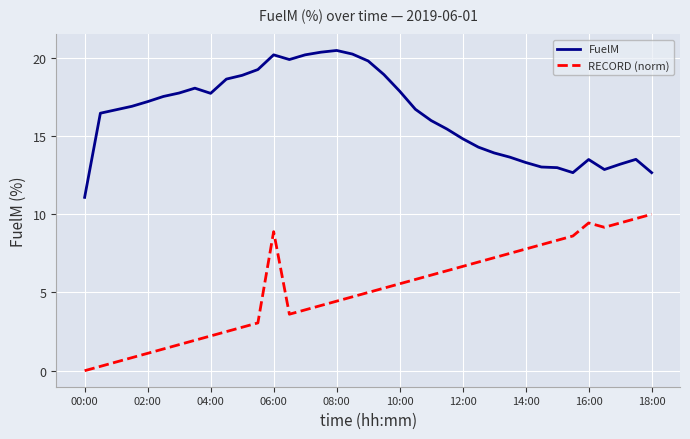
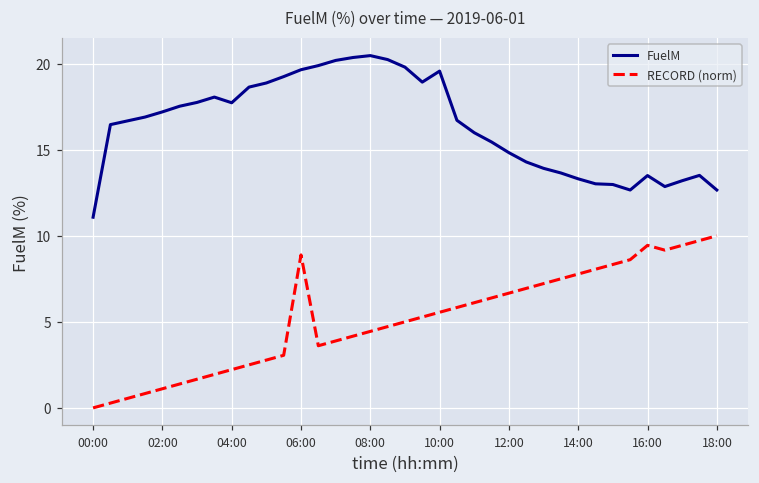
FuelM, 06:00: 20.2 -> 19.7
FuelM, 10:00: 17.9 -> 19.6
